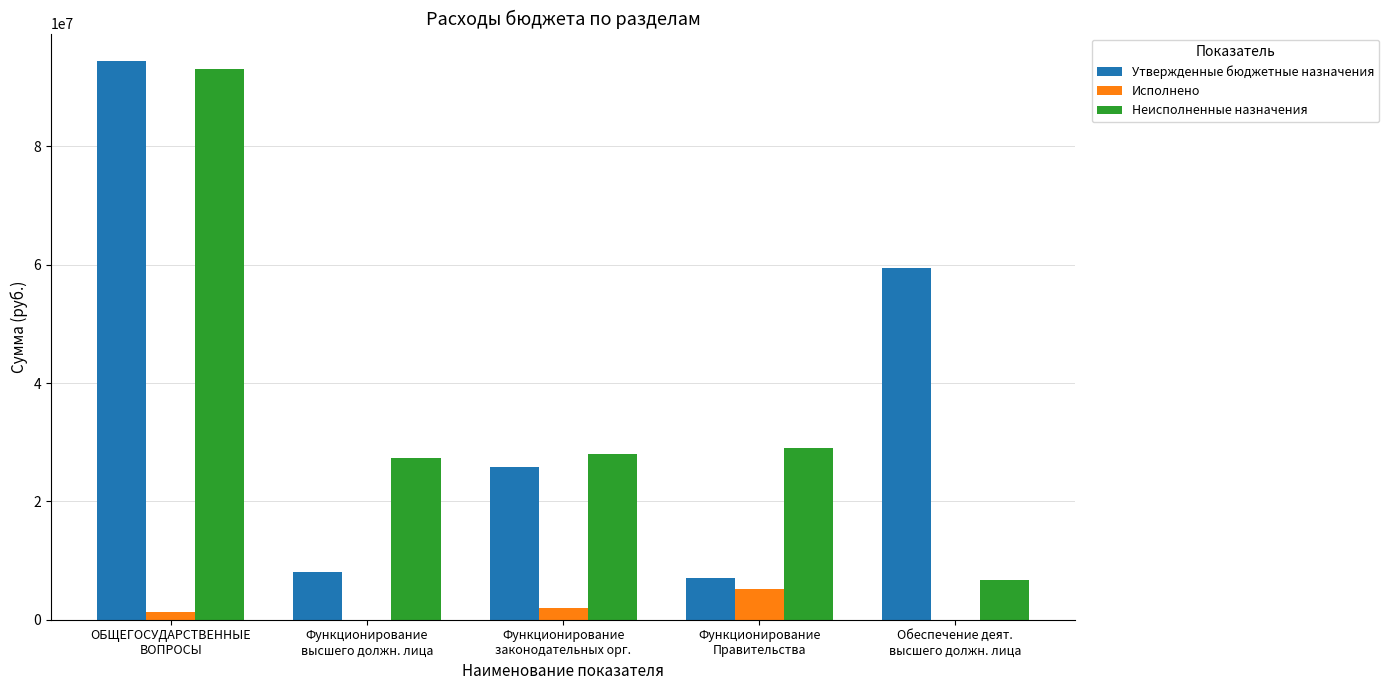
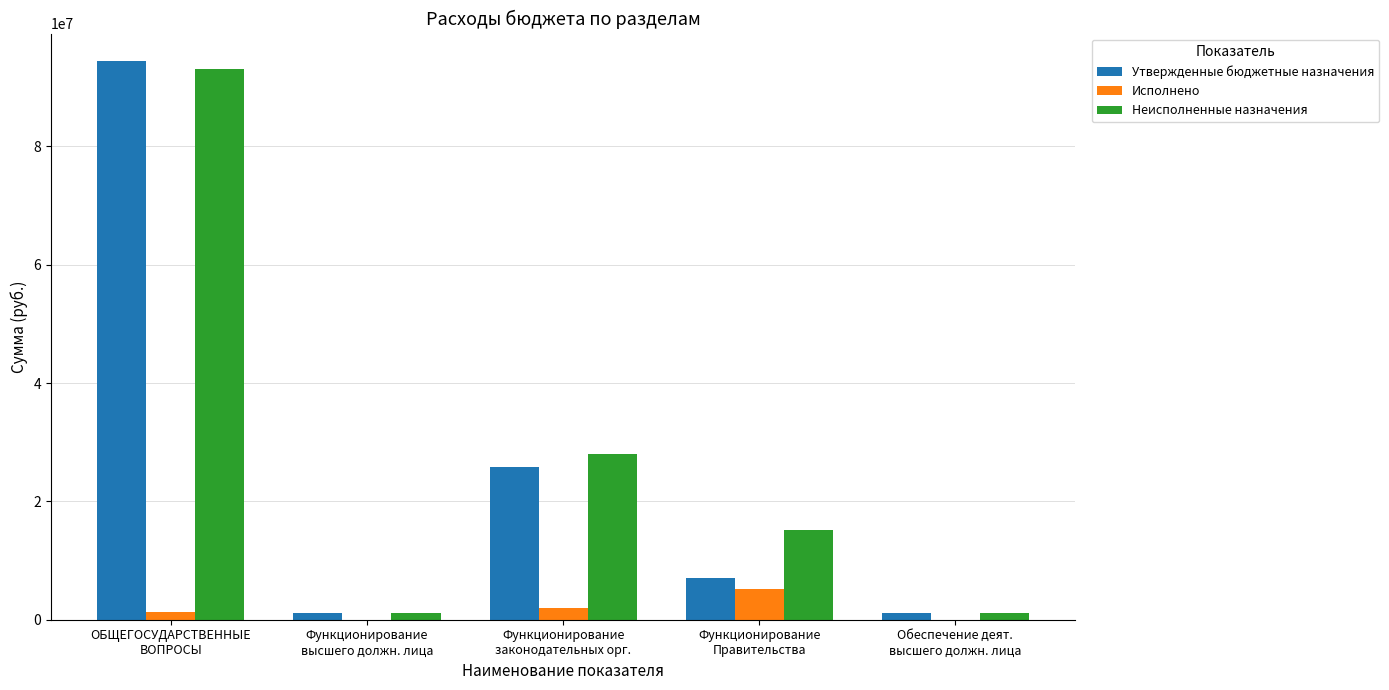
Утвержденные бюджетные назначения, Функционирование высшего должн. лица: 8000000 -> 1000000
Неисполненные назначения, Функционирование высшего должн. лица: 27000000 -> 1000000
Неисполненные назначения, Функционирование Правительства: 29000000 -> 15000000
Утвержденные бюджетные назначения, Обеспечение деят. высшего должн. лица: 59000000 -> 1000000
Неисполненные назначения, Обеспечение деят. высшего должн. лица: 7000000 -> 1000000
